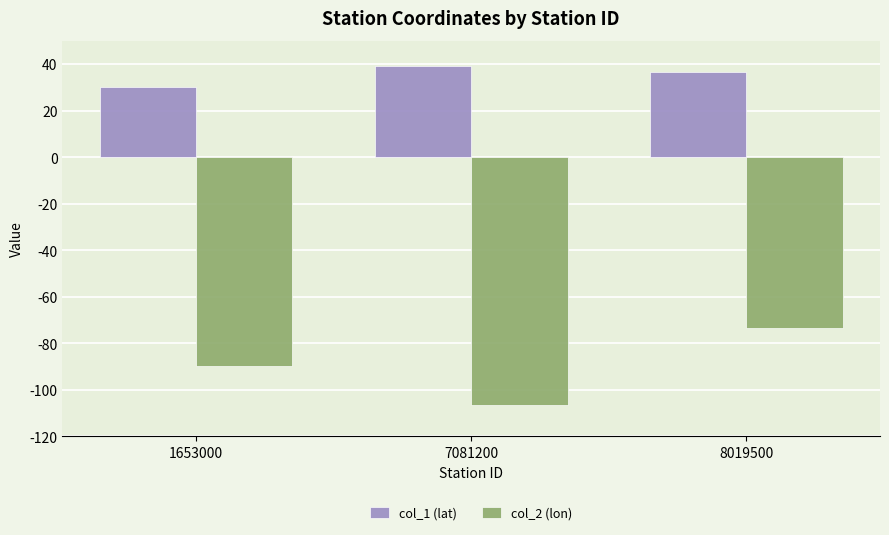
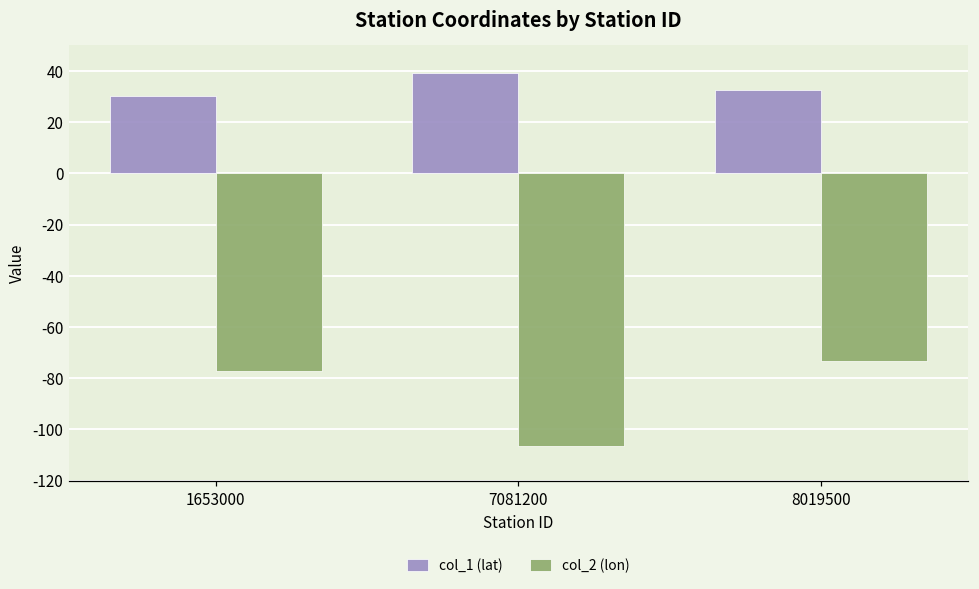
col_2 (lon), 1653000: -90 -> -77
col_1 (lat), 8019500: 37 -> 33
